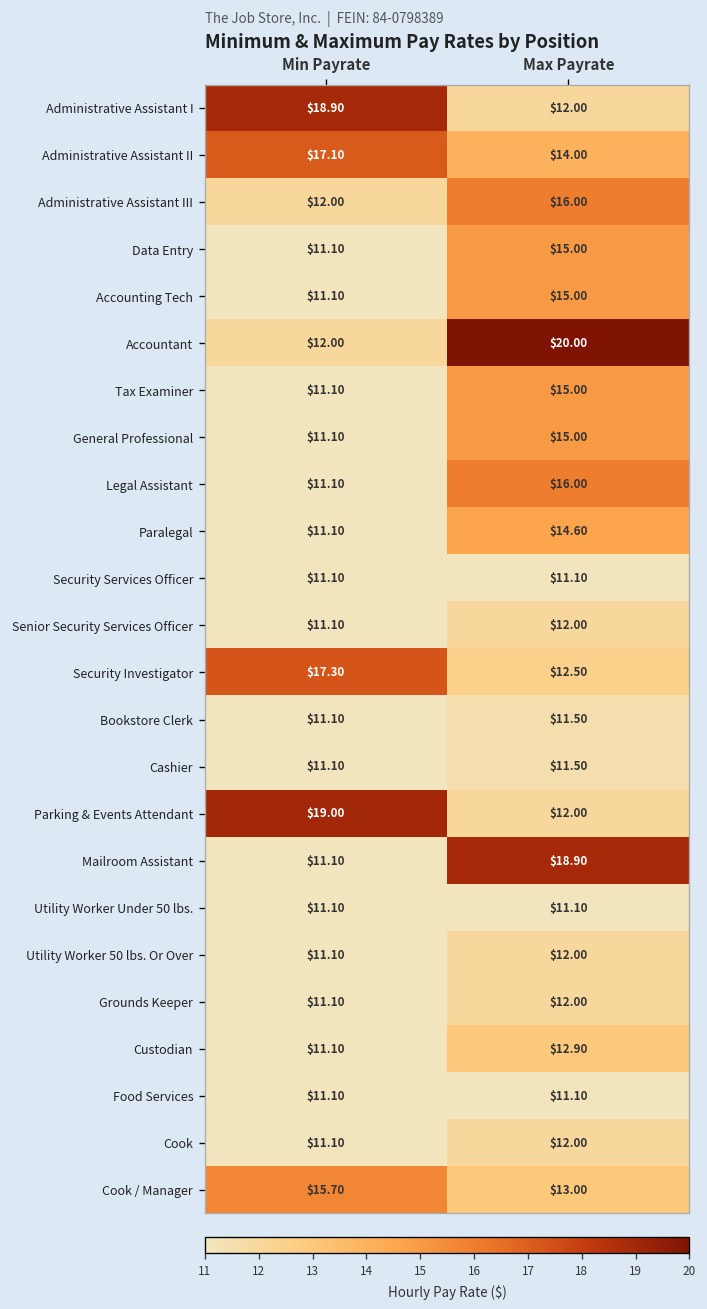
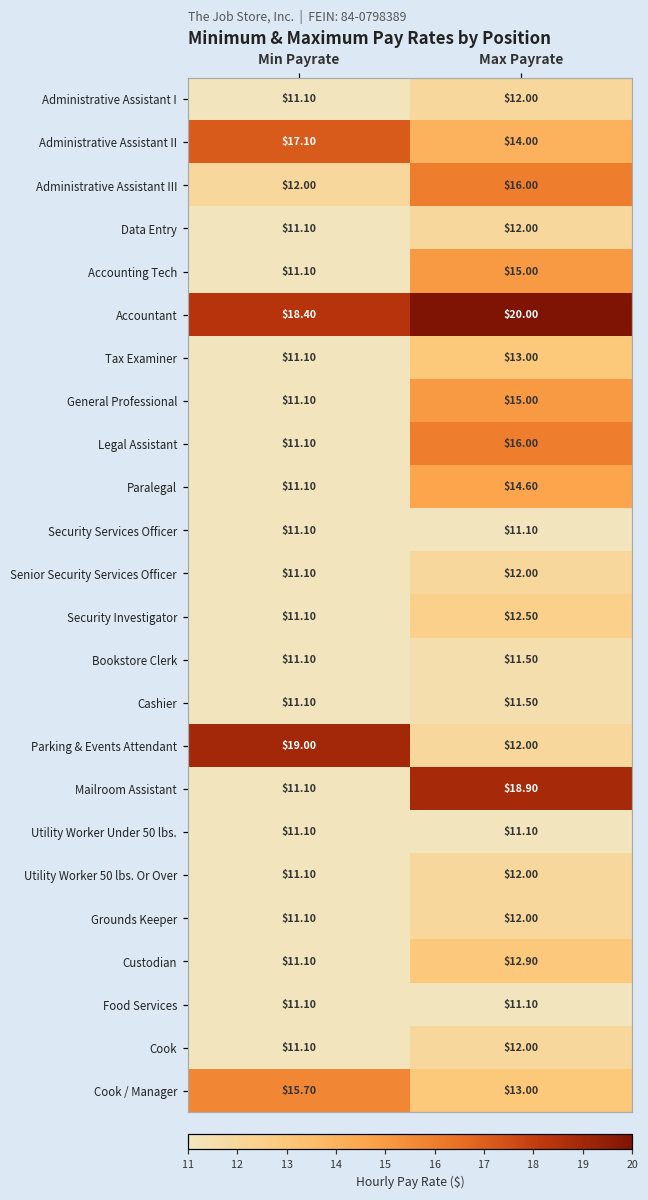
Administrative Assistant I, Min Payrate: $18.90 -> $11.10
Data Entry, Max Payrate: $15.00 -> $12.00
Accountant, Min Payrate: $12.00 -> $18.40
Tax Examiner, Max Payrate: $15.00 -> $13.00
Security Investigator, Min Payrate: $17.30 -> $11.10
